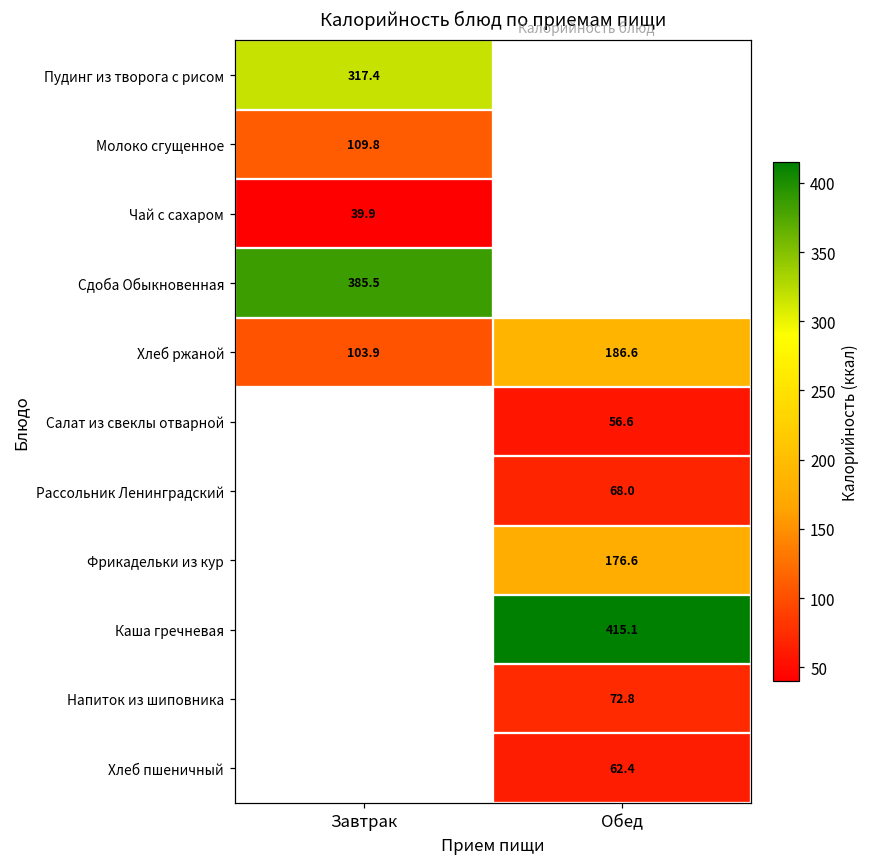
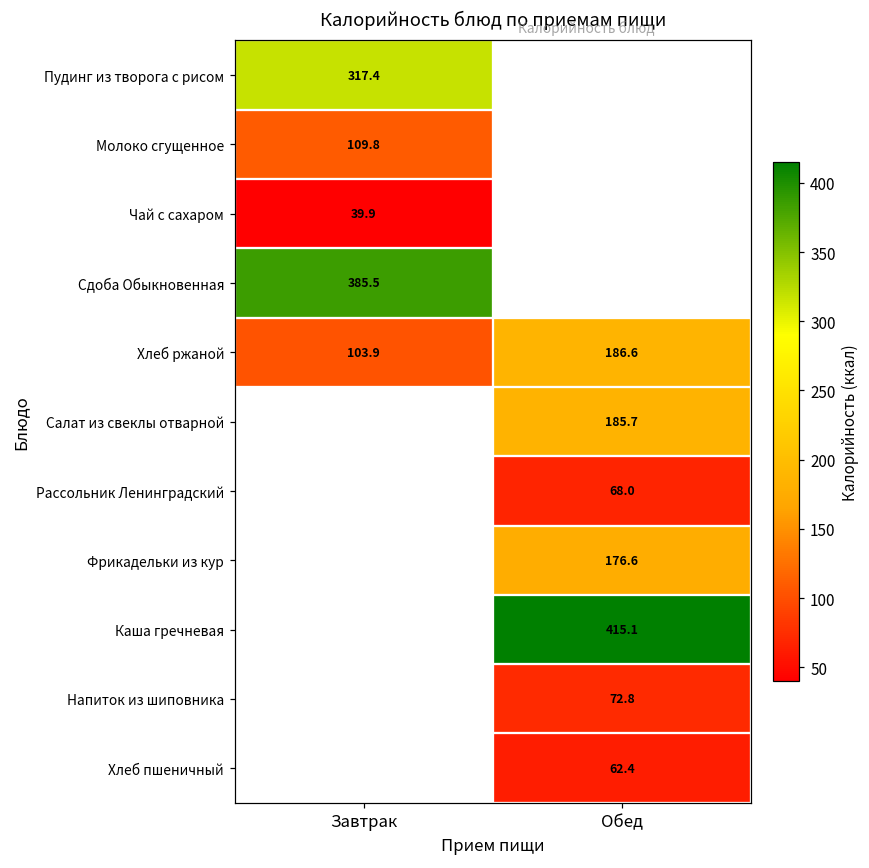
Салат из свеклы отварной, Обед: 56.6 -> 185.7
